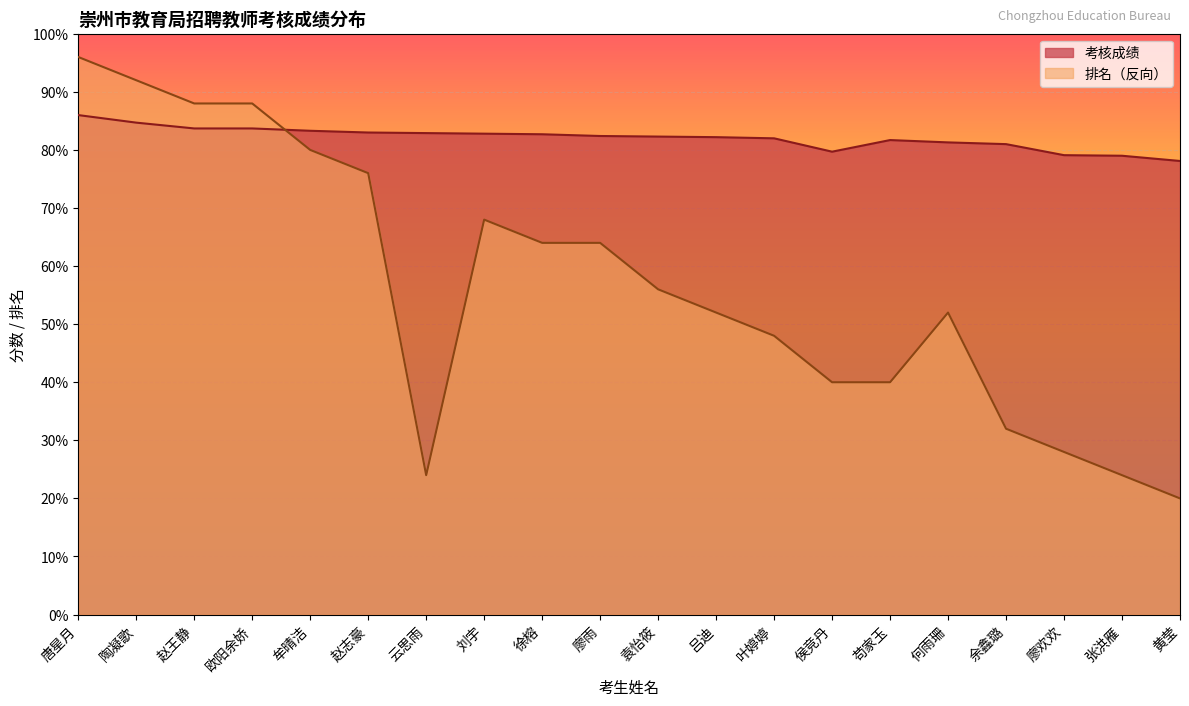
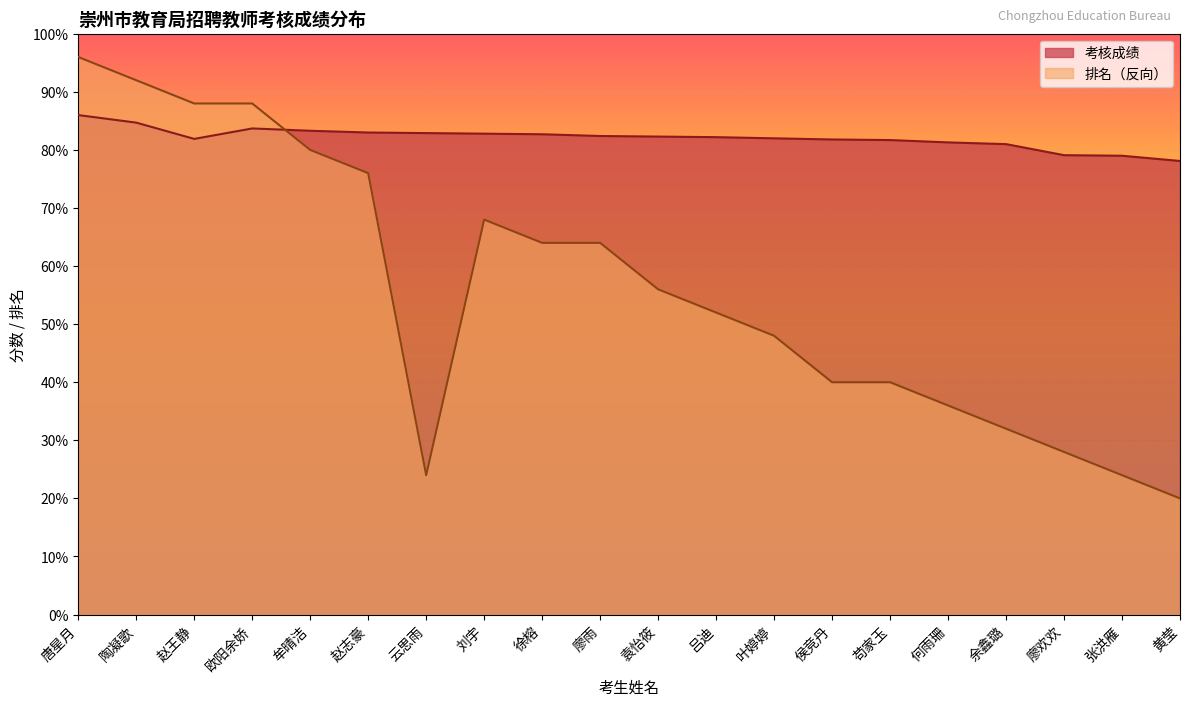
考核成绩, 赵王静: 84% -> 82%
考核成绩, 侯竞丹: 80% -> 82%
排名（反向）, 何雨珊: 52% -> 36%
